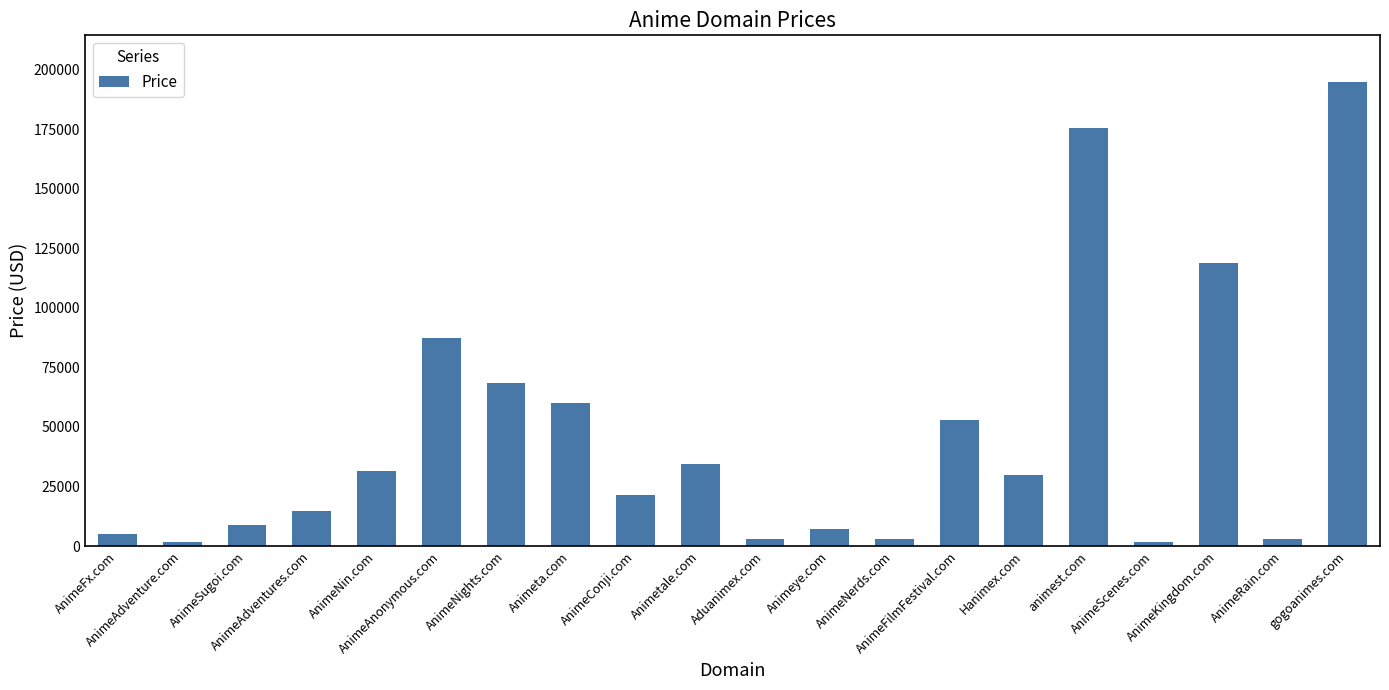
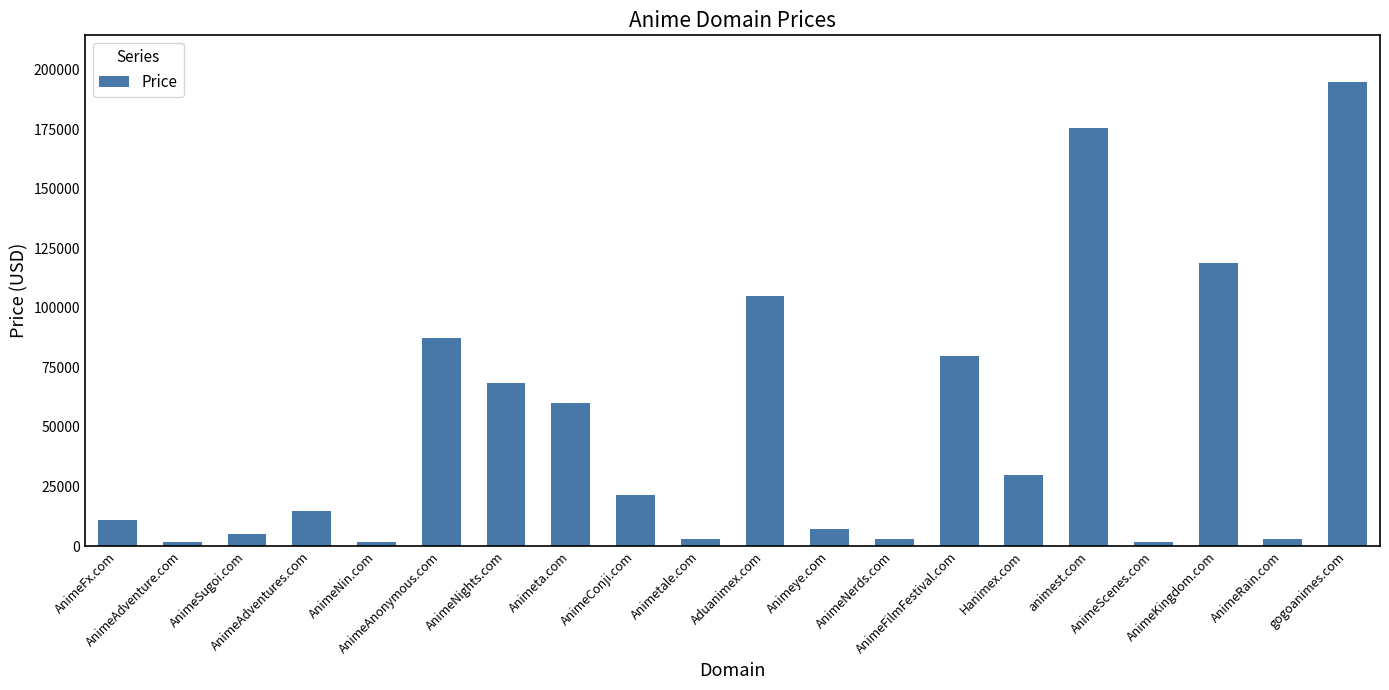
AnimeFx.com: 5000 -> 11000
AnimeSugoi.com: 9000 -> 5000
AnimeNin.com: 32000 -> 2000
Animetale.com: 35000 -> 3000
Aduanimex.com: 3000 -> 105000
AnimeFilmFestival.com: 53000 -> 80000
